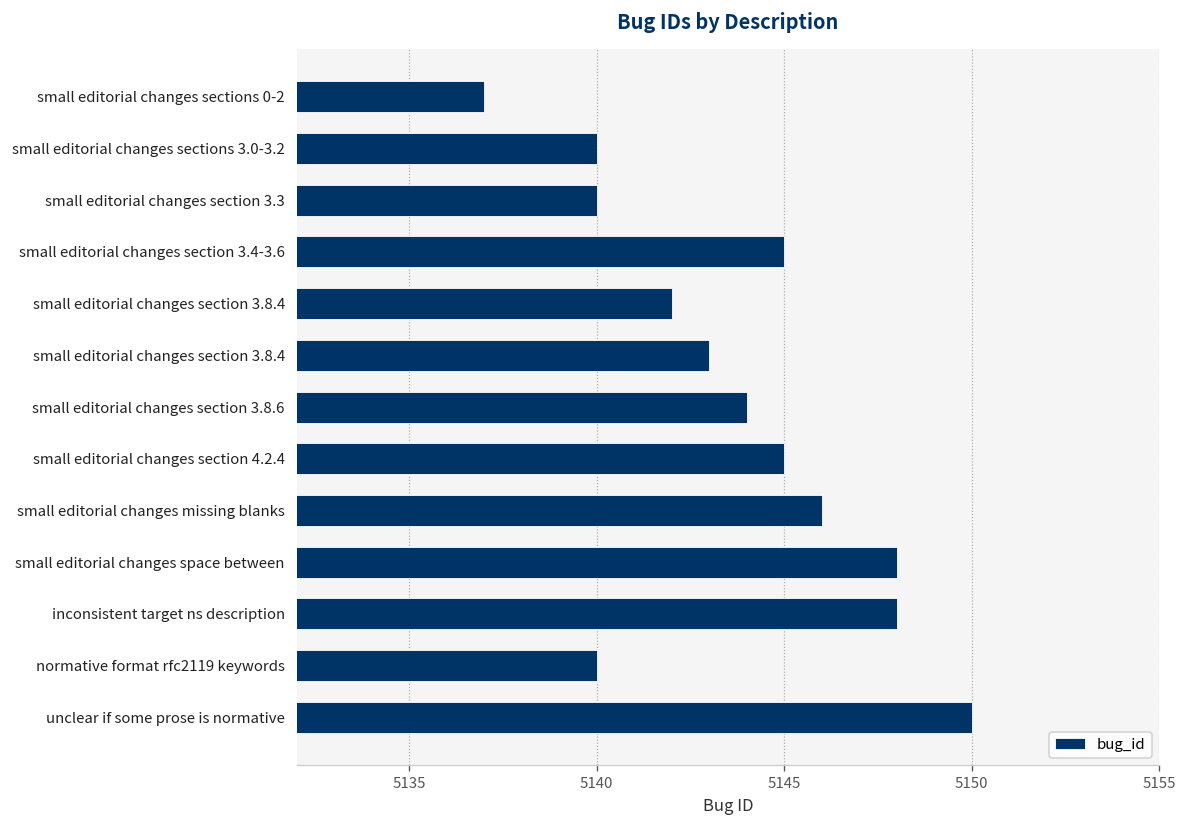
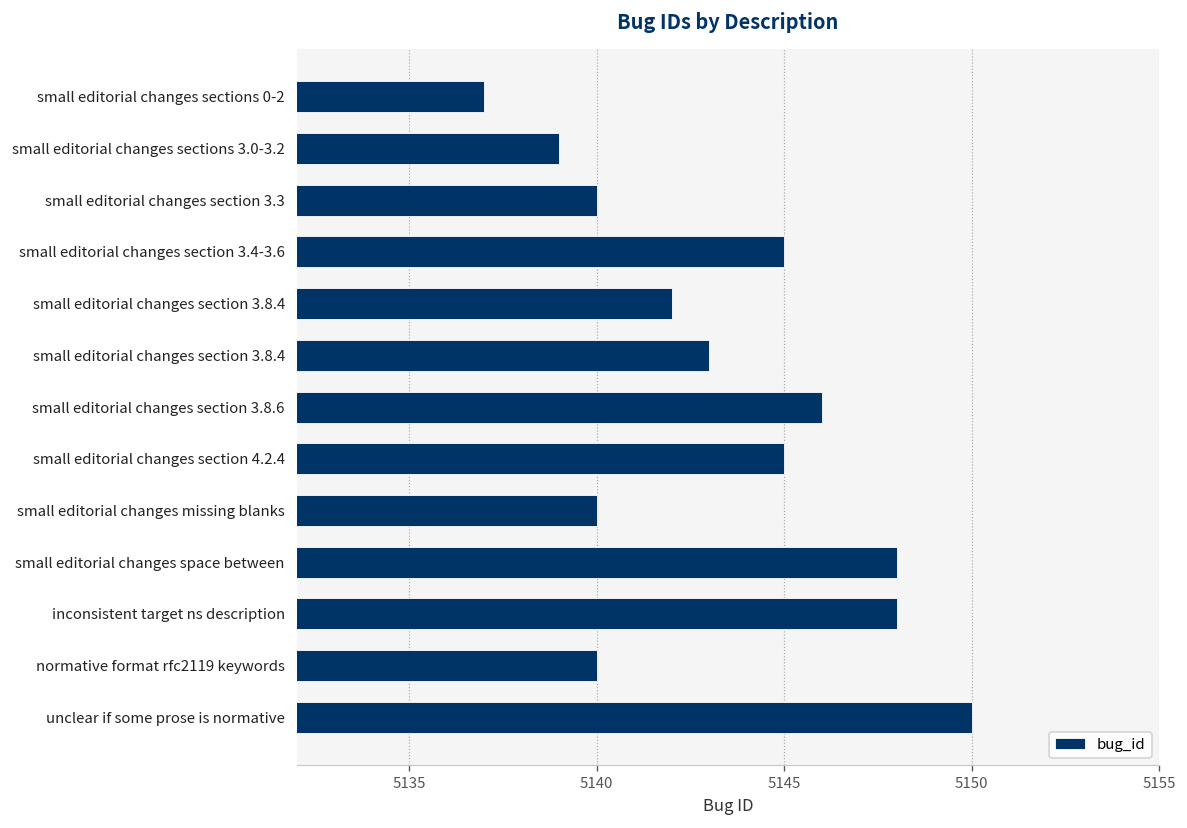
small editorial changes sections 3.0-3.2: 5140 -> 5139
small editorial changes section 3.8.6: 5144 -> 5146
small editorial changes missing blanks: 5146 -> 5140
